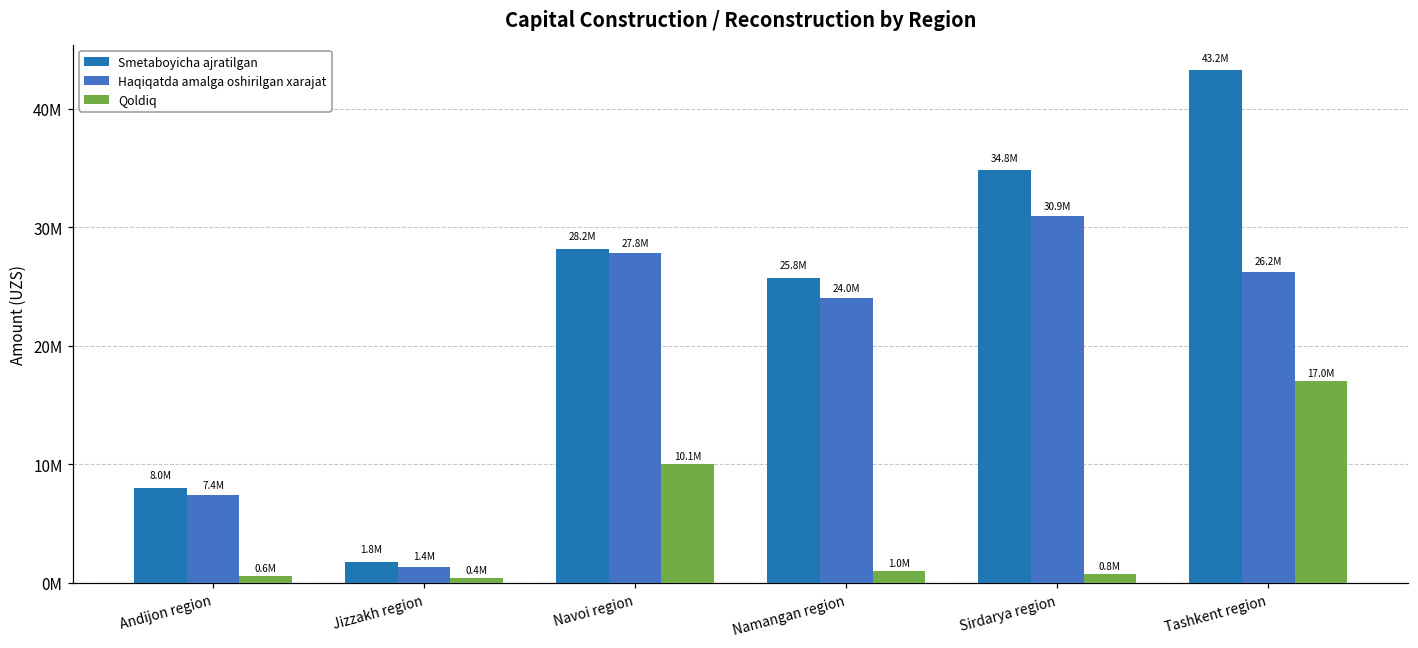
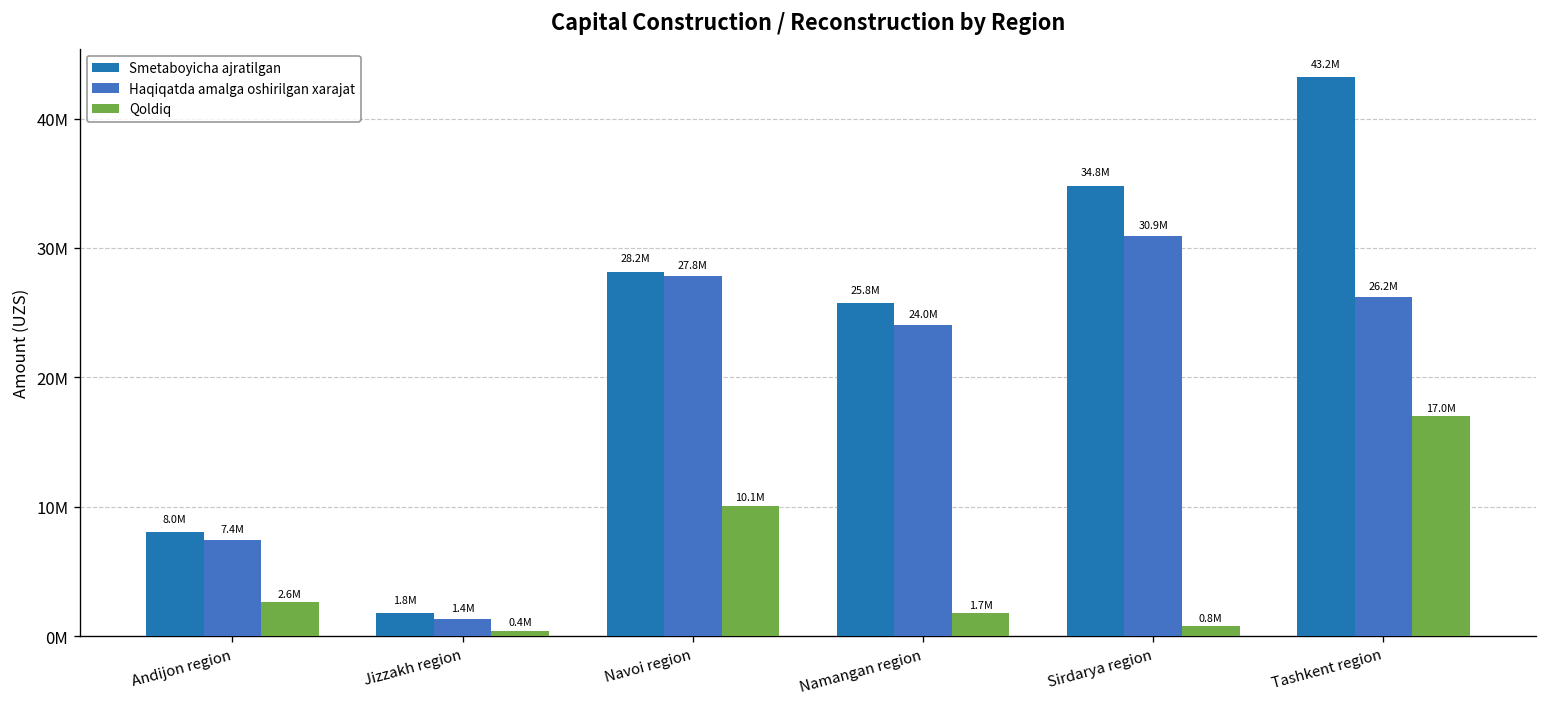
Qoldiq, Andijon region: 0.6M -> 2.6M
Qoldiq, Namangan region: 1.0M -> 1.7M
